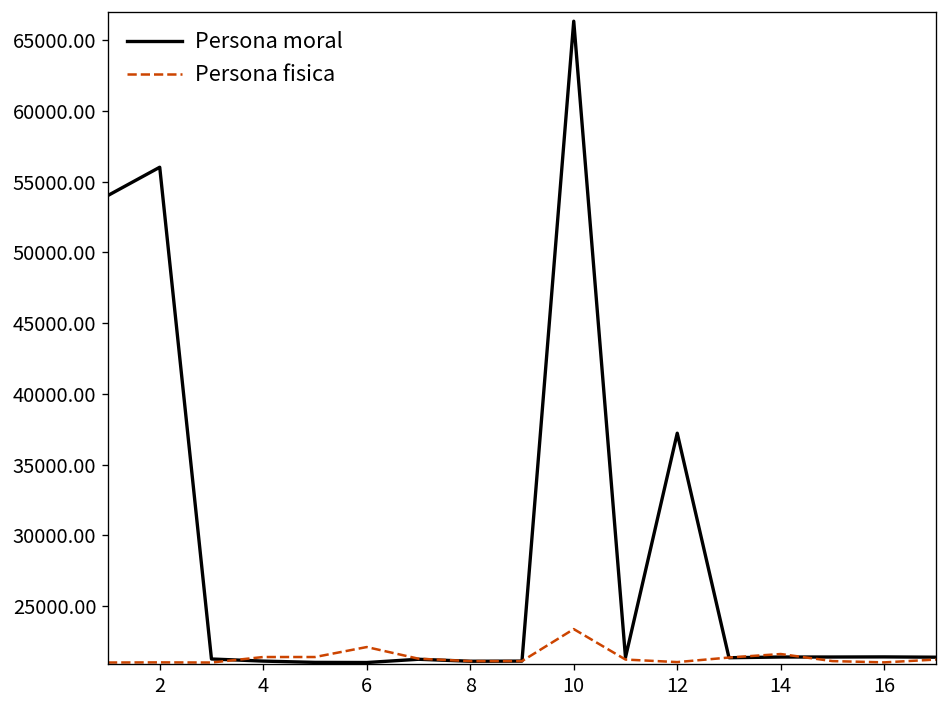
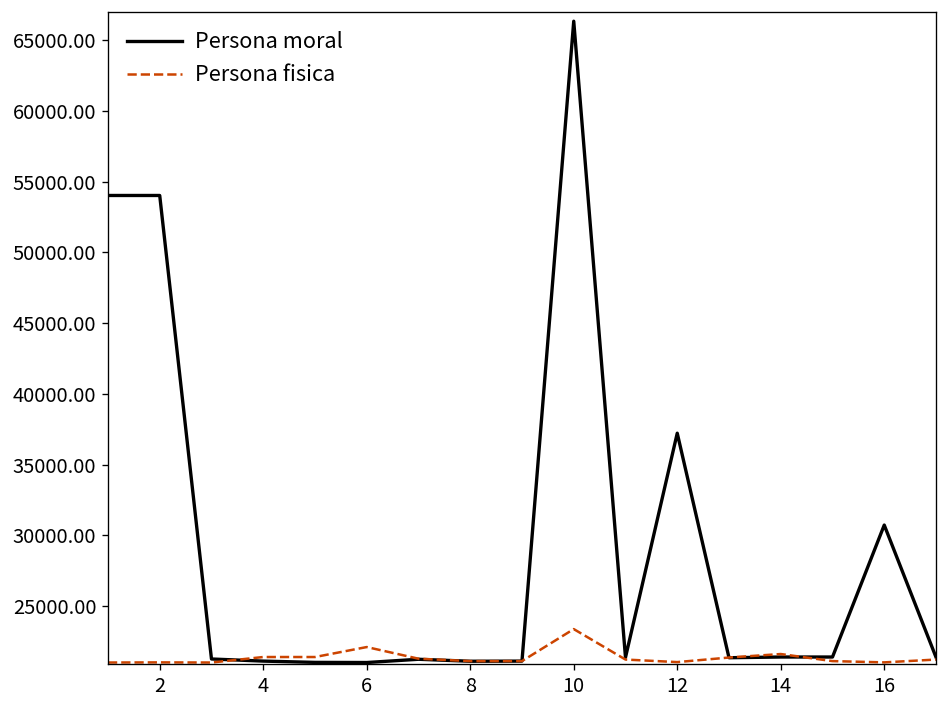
Persona moral, 2: 56000 -> 54000
Persona moral, 16: 21400 -> 30700
